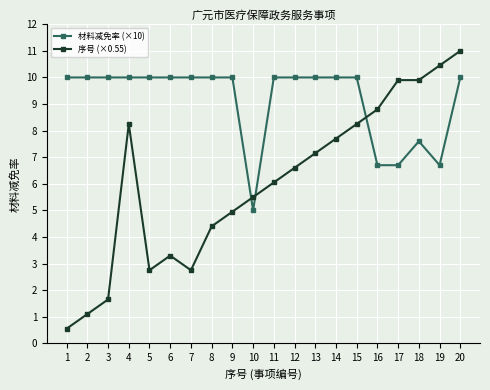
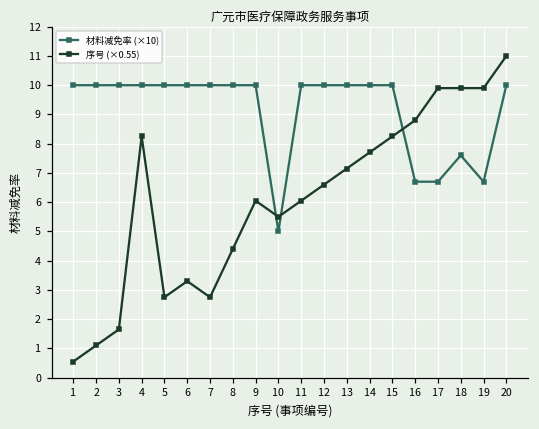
序号 (×0.55), 9: 5.0 -> 6.1
序号 (×0.55), 19: 10.5 -> 9.9
